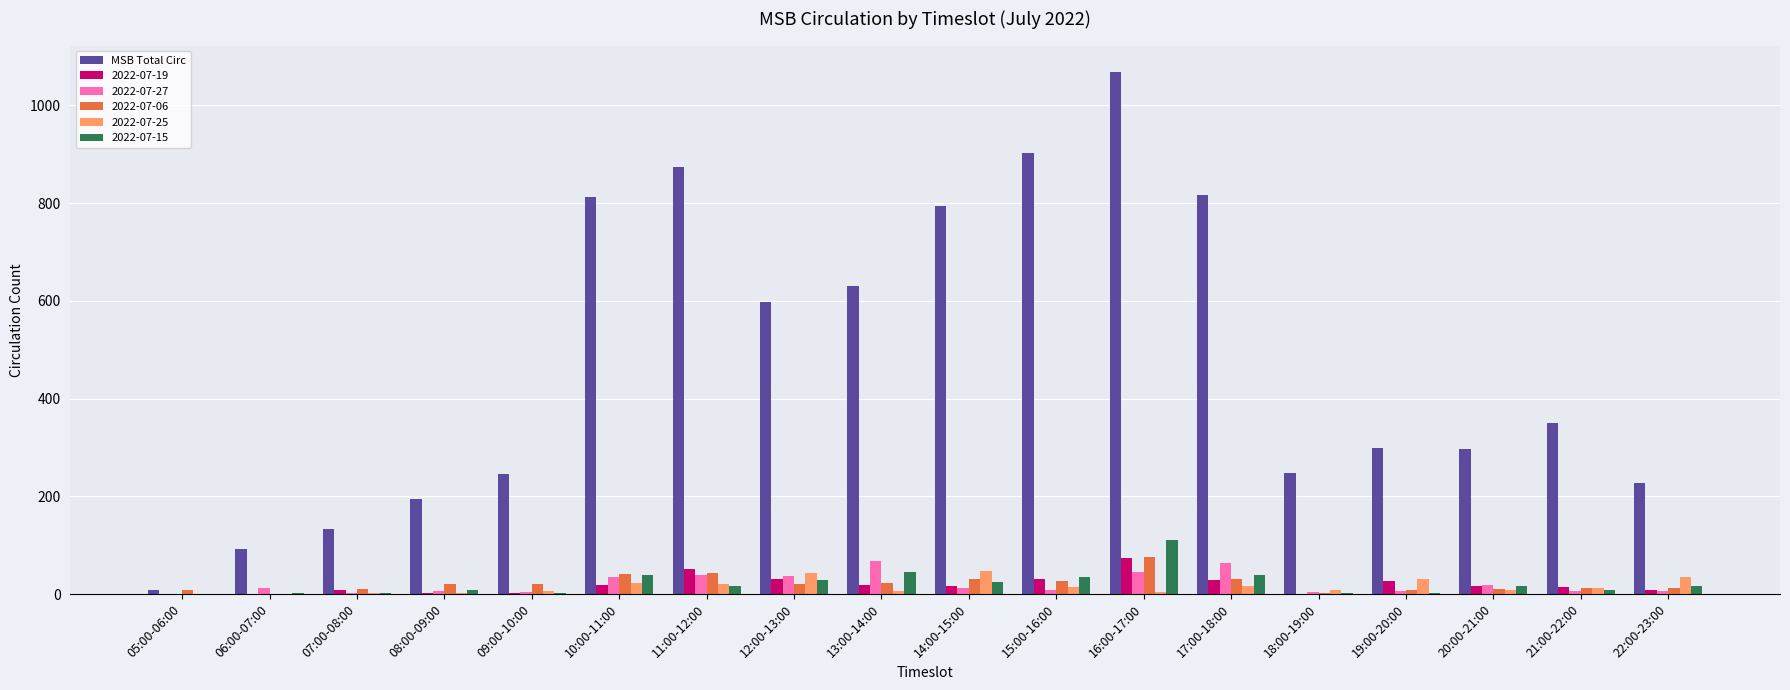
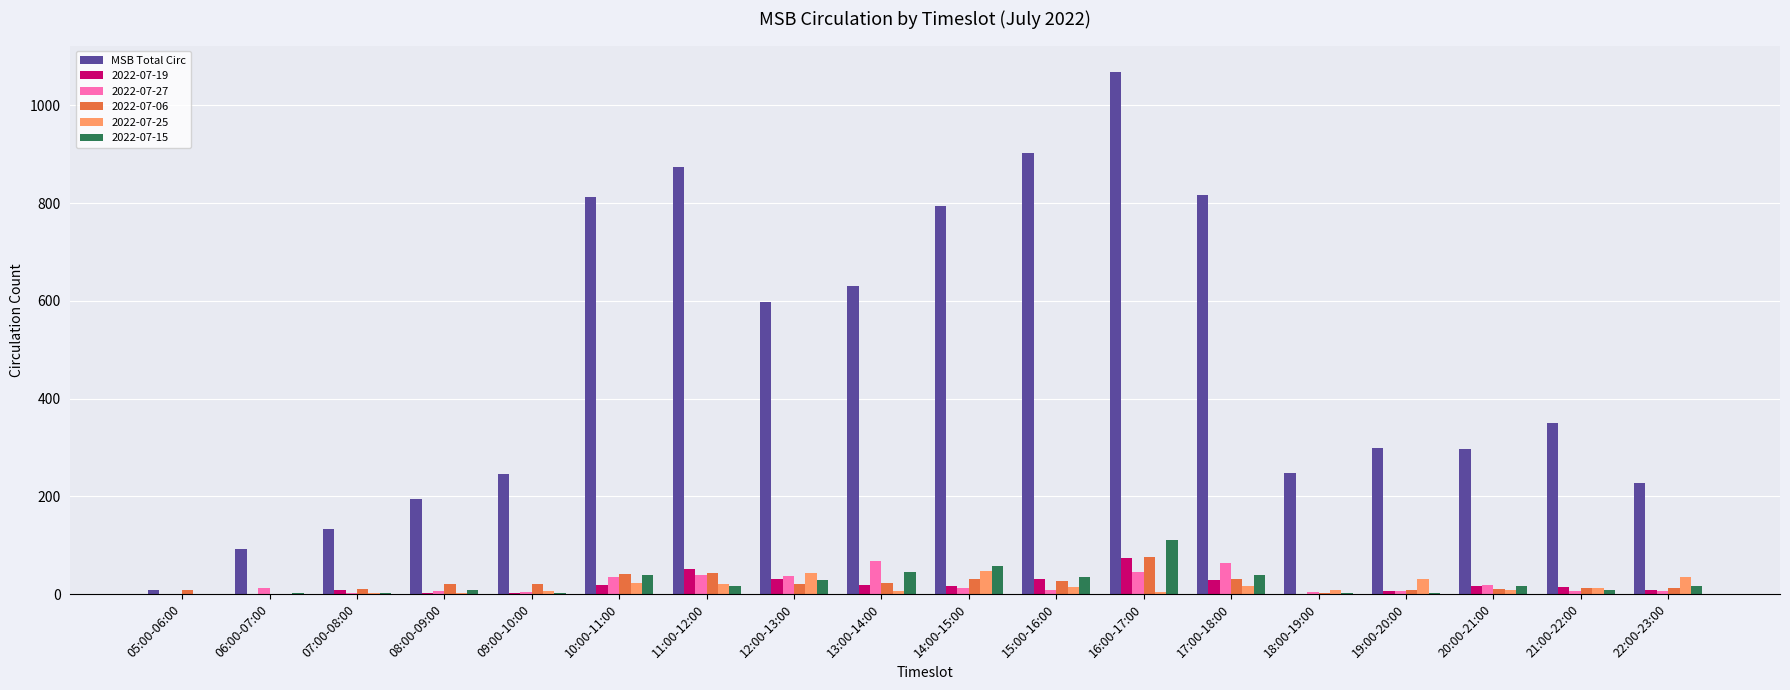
2022-07-15, 14:00-15:00: 20 -> 60
2022-07-19, 19:00-20:00: 30 -> 10
